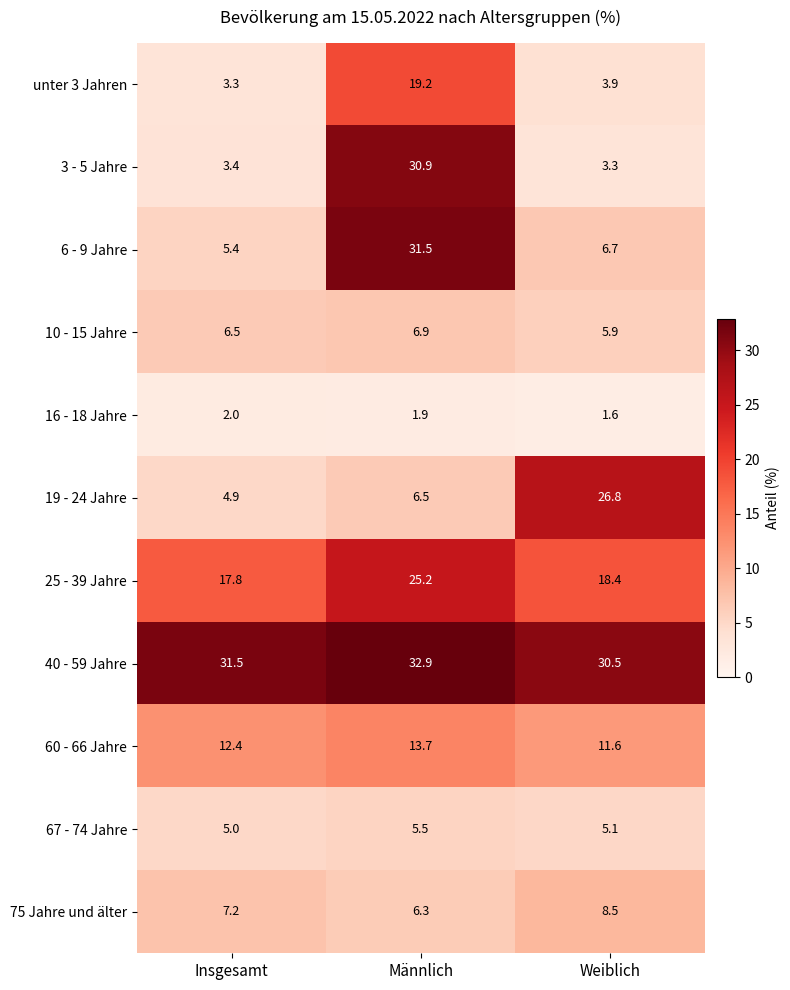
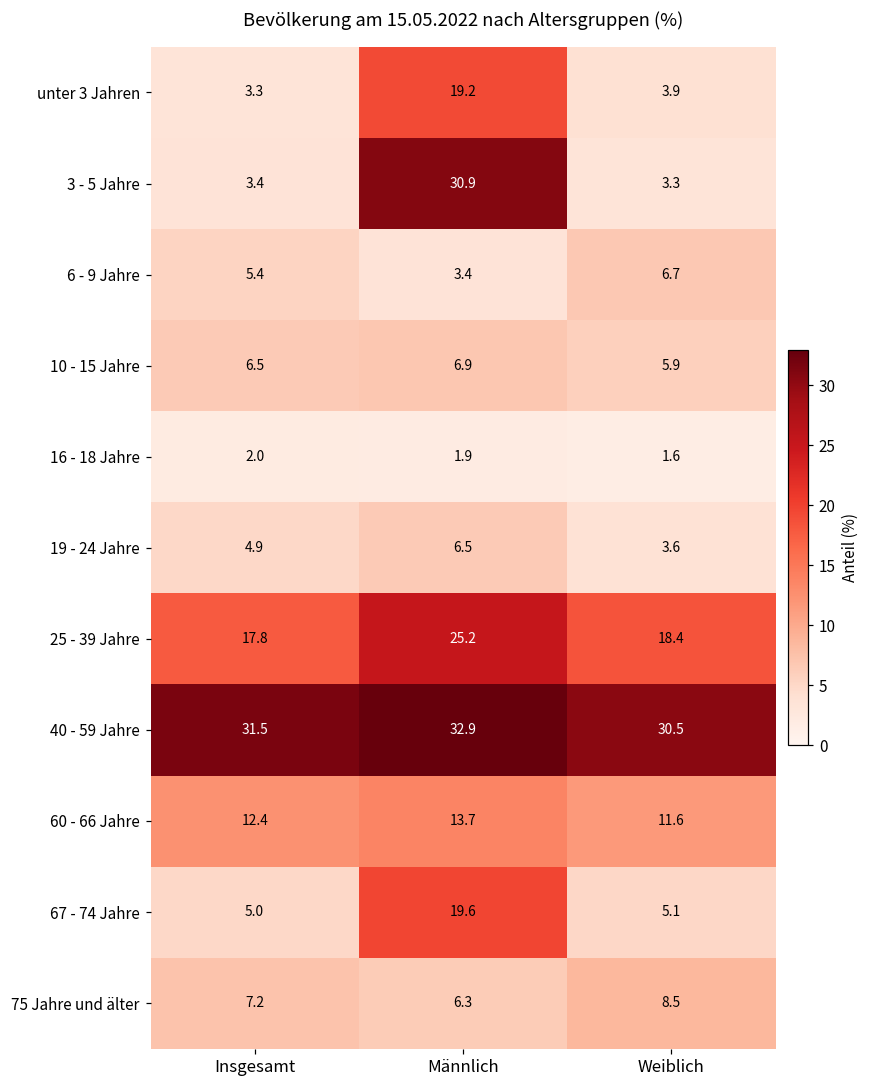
6 - 9 Jahre, Männlich: 31.5 -> 3.4
19 - 24 Jahre, Weiblich: 26.8 -> 3.6
67 - 74 Jahre, Männlich: 5.5 -> 19.6
